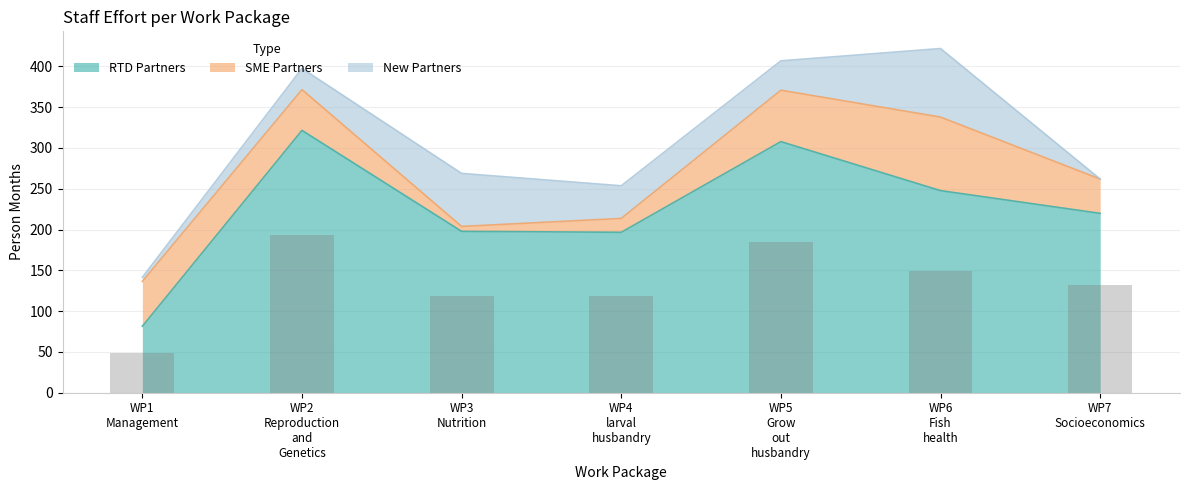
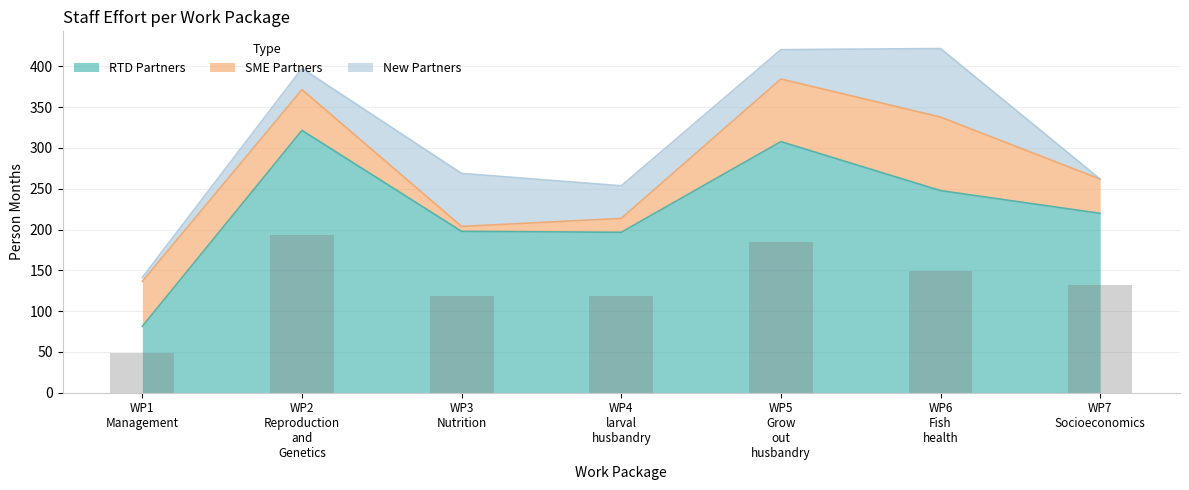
SME Partners, WP5 Grow out husbandry: 60 -> 80
